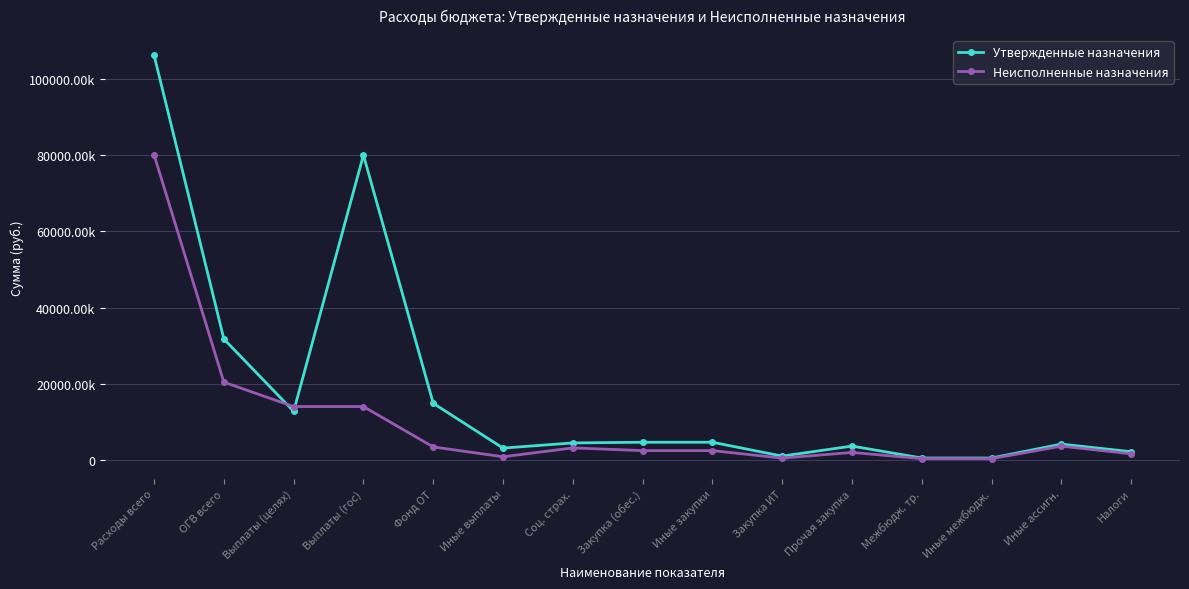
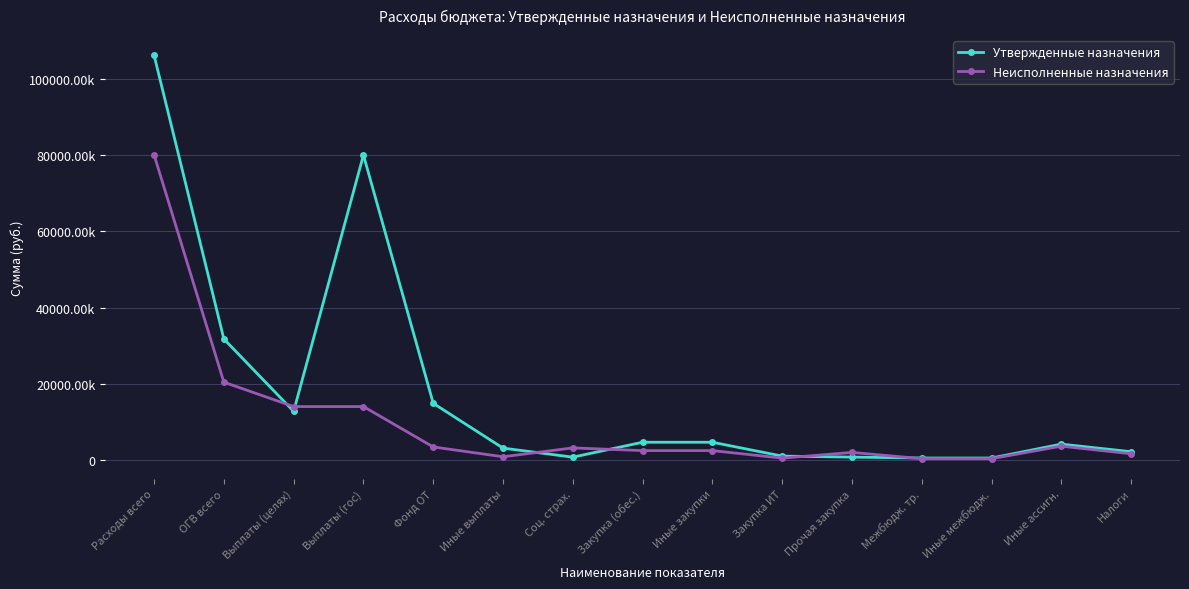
Утвержденные назначения, Соц. страх.: 4000000 -> 1000000
Утвержденные назначения, Прочая закупка: 4000000 -> 1000000
